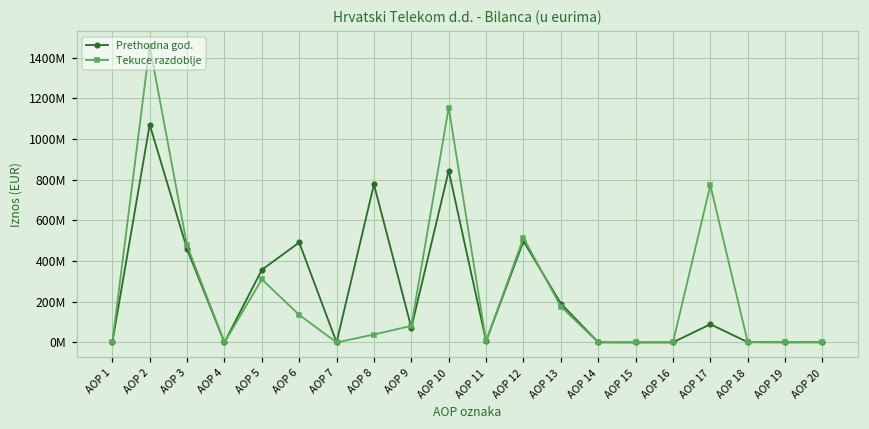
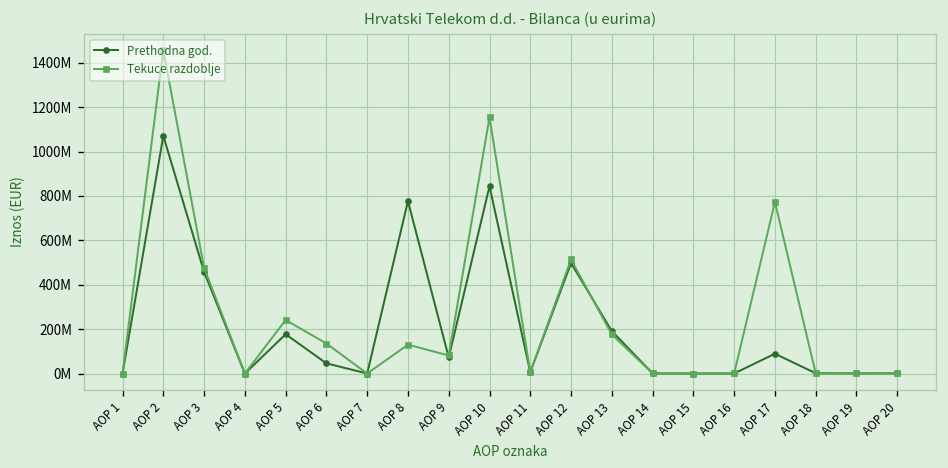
Prethodna god., AOP 5: 360000000 -> 180000000
Tekuce razdoblje, AOP 5: 310000000 -> 240000000
Prethodna god., AOP 6: 490000000 -> 50000000
Tekuce razdoblje, AOP 8: 40000000 -> 130000000
